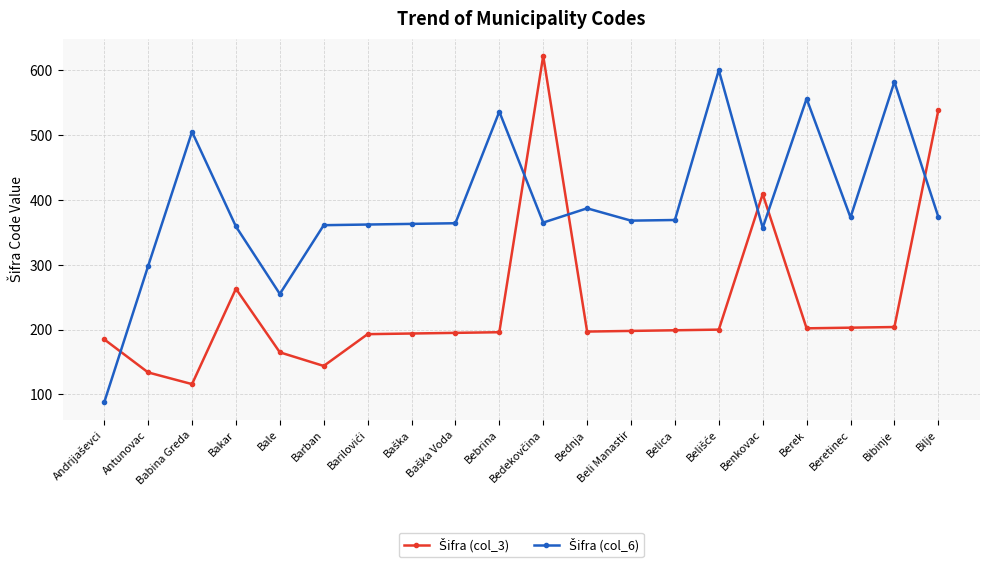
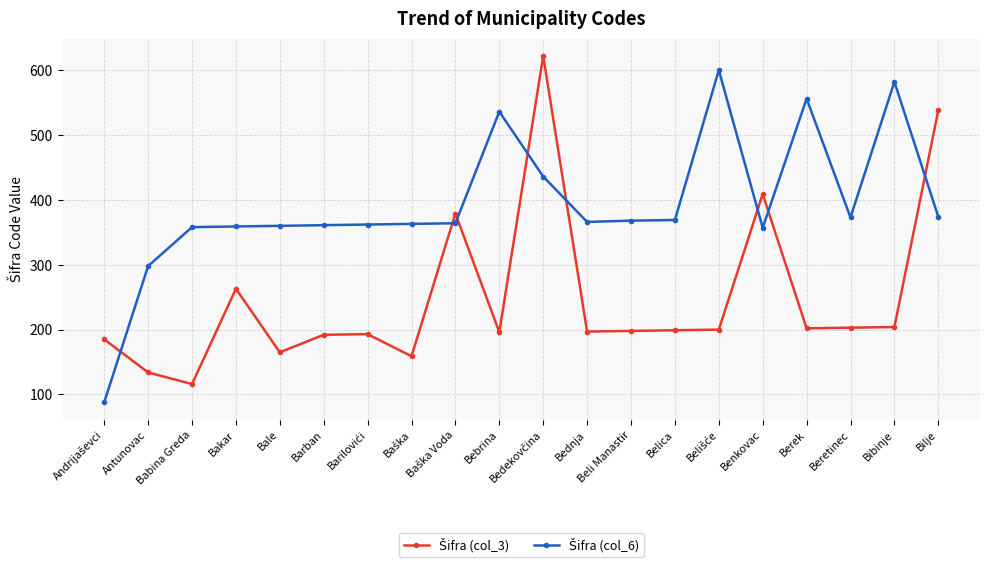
Šifra (col_6), Babina Greda: 510 -> 360
Šifra (col_6), Bale: 260 -> 360
Šifra (col_3), Barban: 140 -> 190
Šifra (col_3), Baška: 190 -> 160
Šifra (col_3), Baška Voda: 200 -> 380
Šifra (col_6), Bedekovčina: 370 -> 440
Šifra (col_6), Bednja: 390 -> 370
